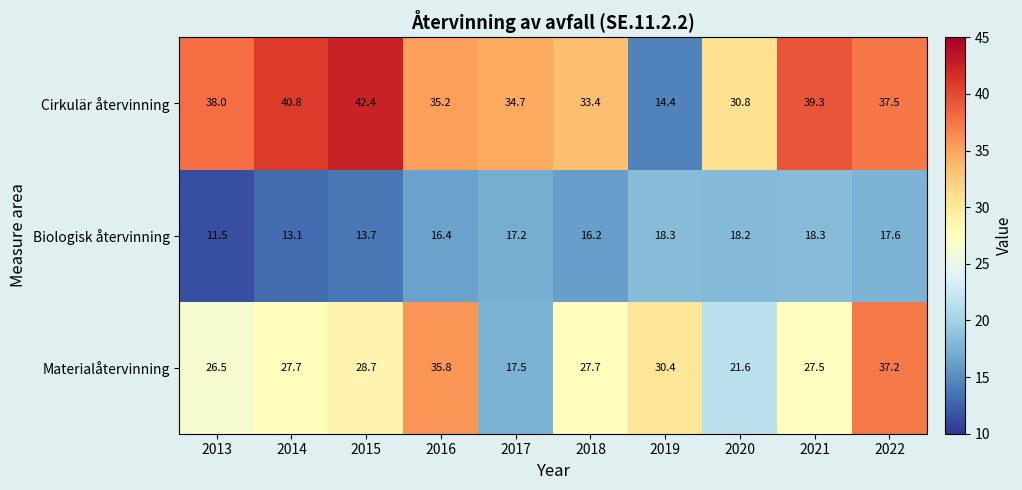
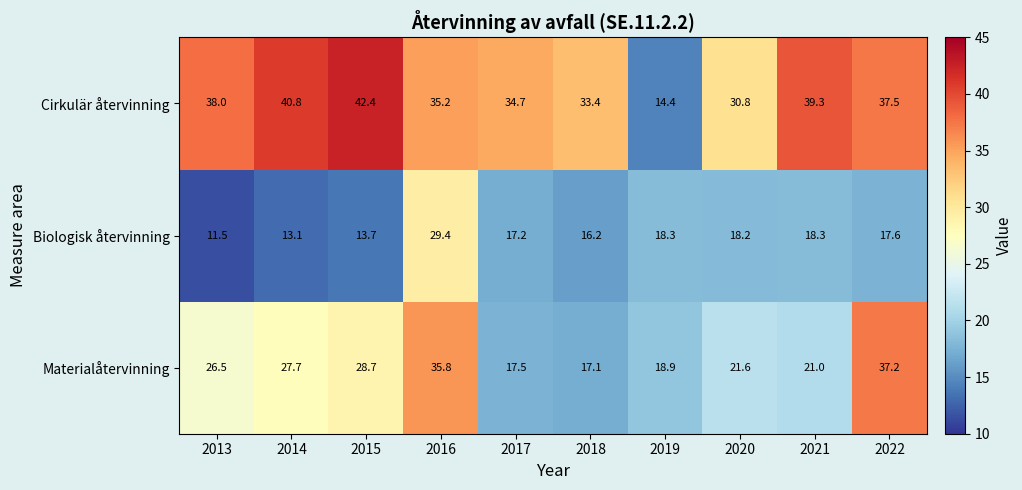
Biologisk återvinning, 2016: 16.4 -> 29.4
Materialåtervinning, 2018: 27.7 -> 17.1
Materialåtervinning, 2019: 30.4 -> 18.9
Materialåtervinning, 2021: 27.5 -> 21.0
